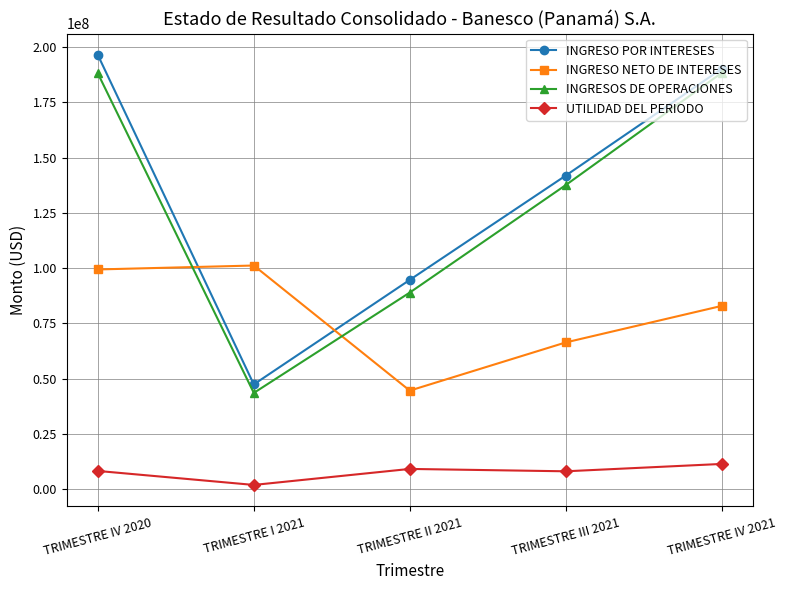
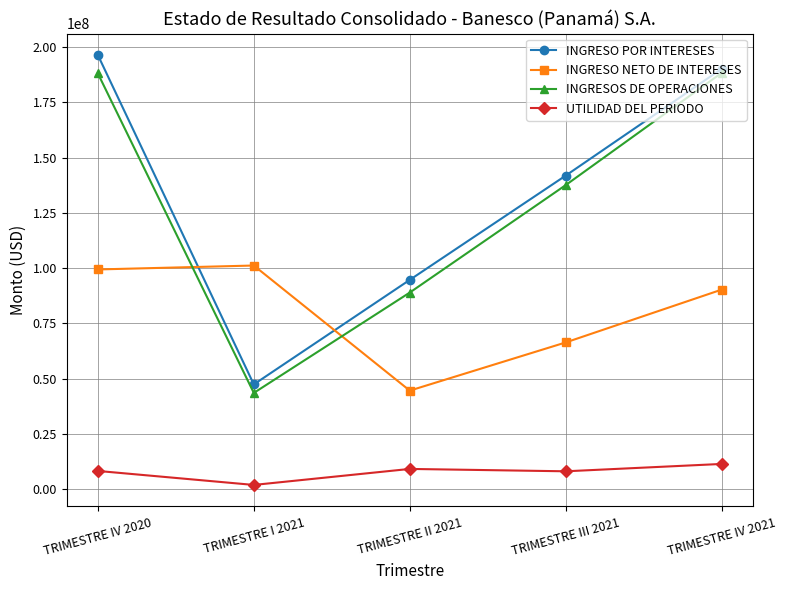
INGRESO NETO DE INTERESES, TRIMESTRE IV 2021: 83000000 -> 90000000
